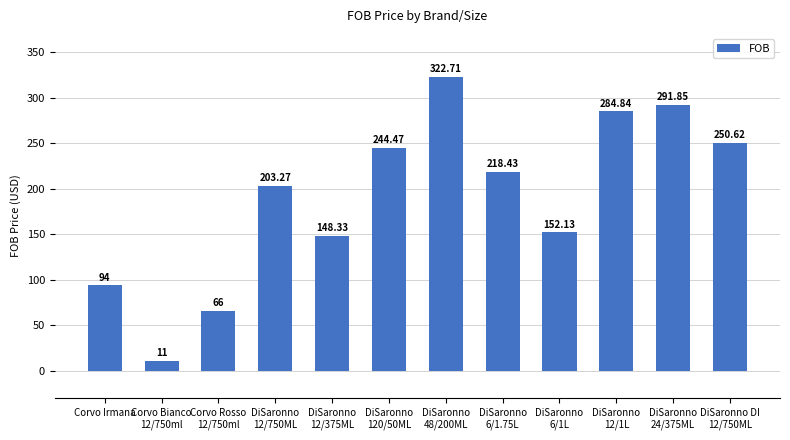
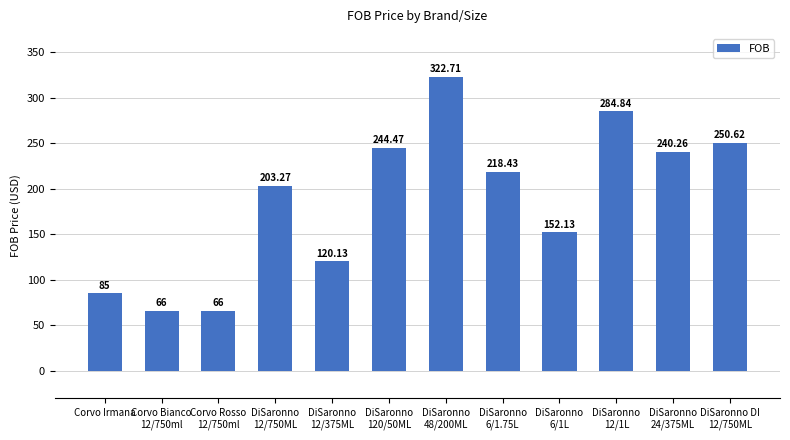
Corvo Irmana: 94 -> 85
Corvo Bianco 12/750ml: 11 -> 66
DiSaronno 12/375ML: 148.33 -> 120.13
DiSaronno 24/375ML: 291.85 -> 240.26
